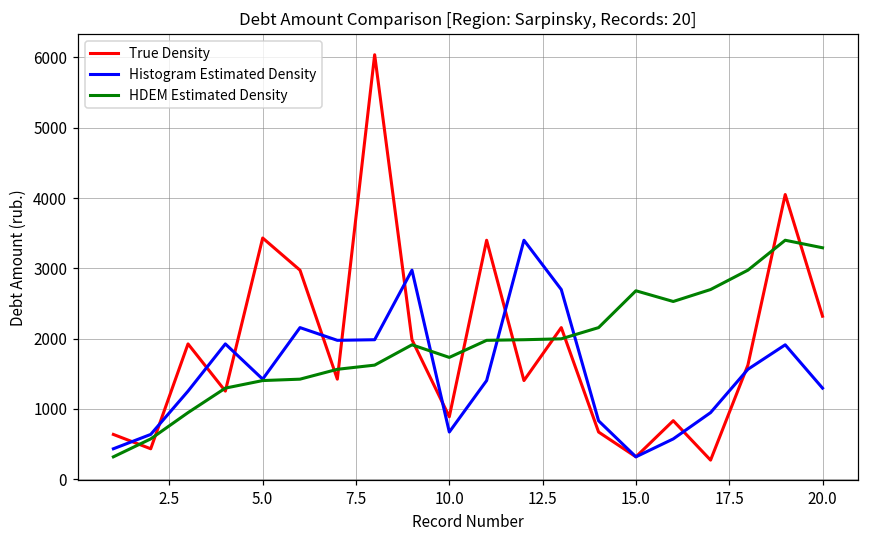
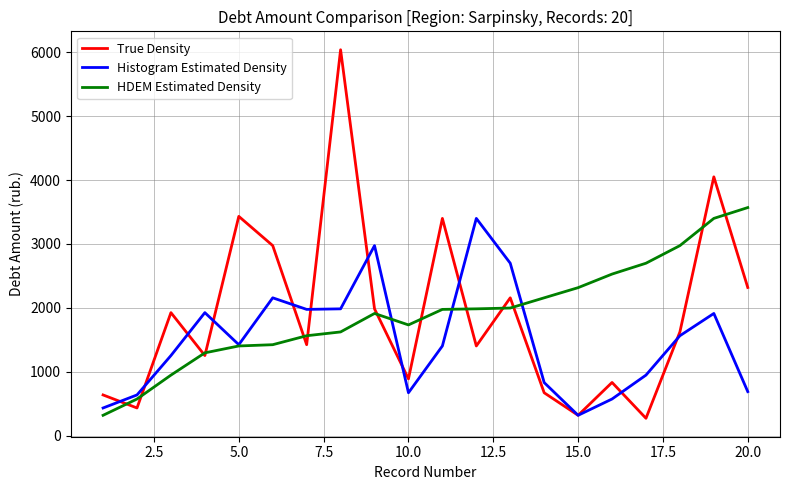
HDEM Estimated Density, 15.0: 2700 -> 2300
Histogram Estimated Density, 20.0: 1300 -> 700
HDEM Estimated Density, 20.0: 3300 -> 3600
